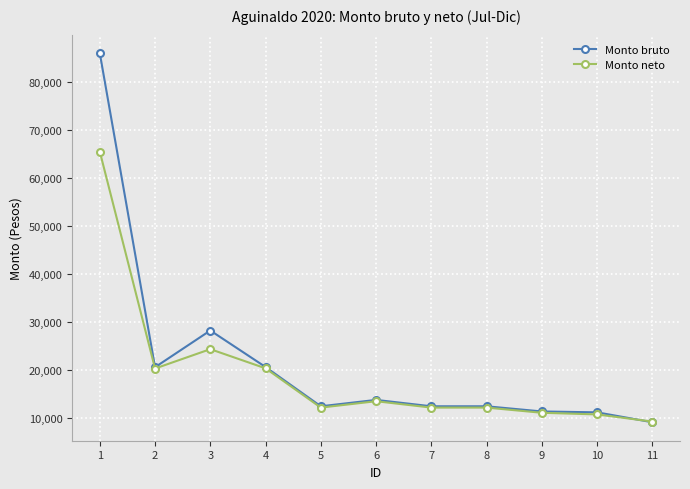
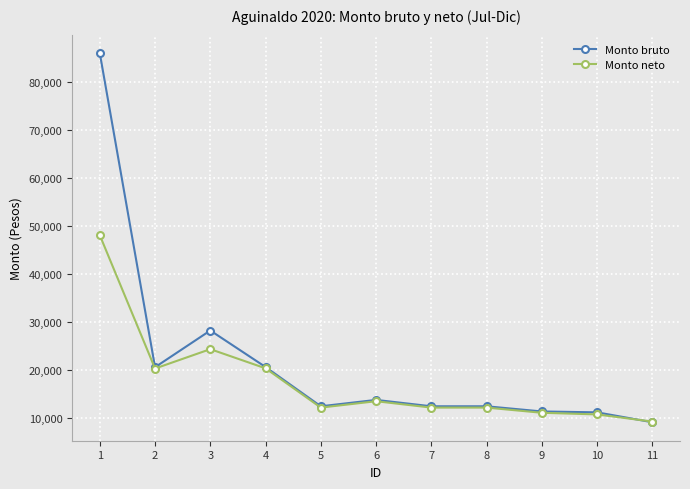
Monto neto, 1: 66,000 -> 48,000
